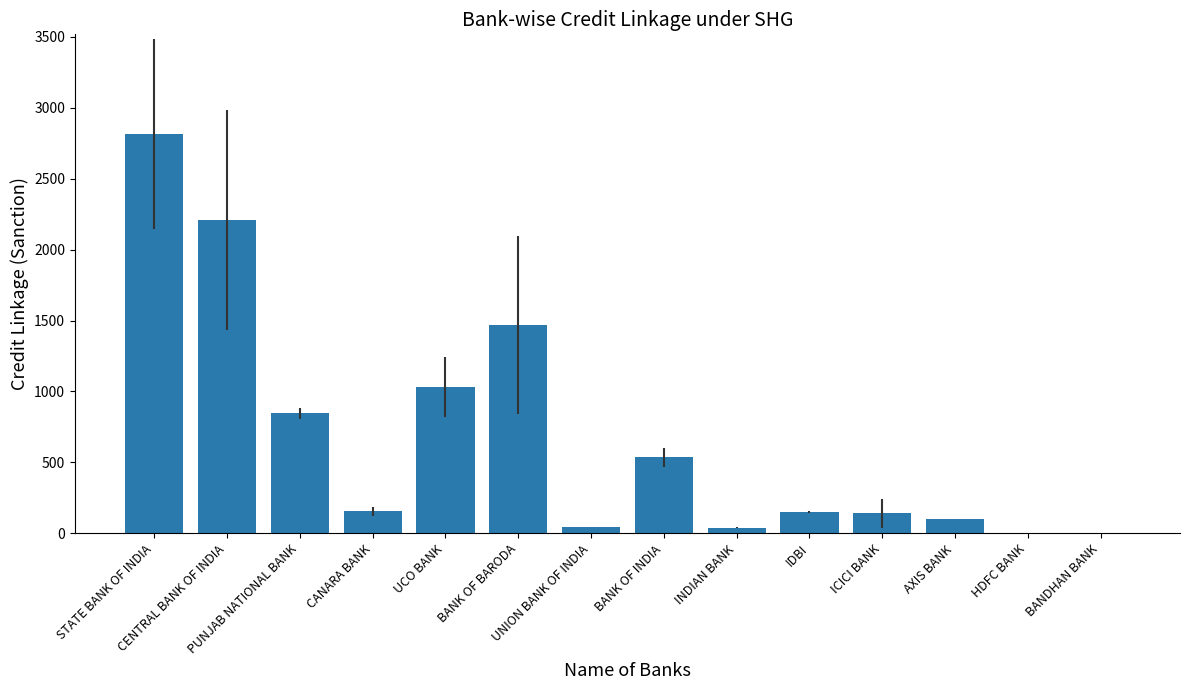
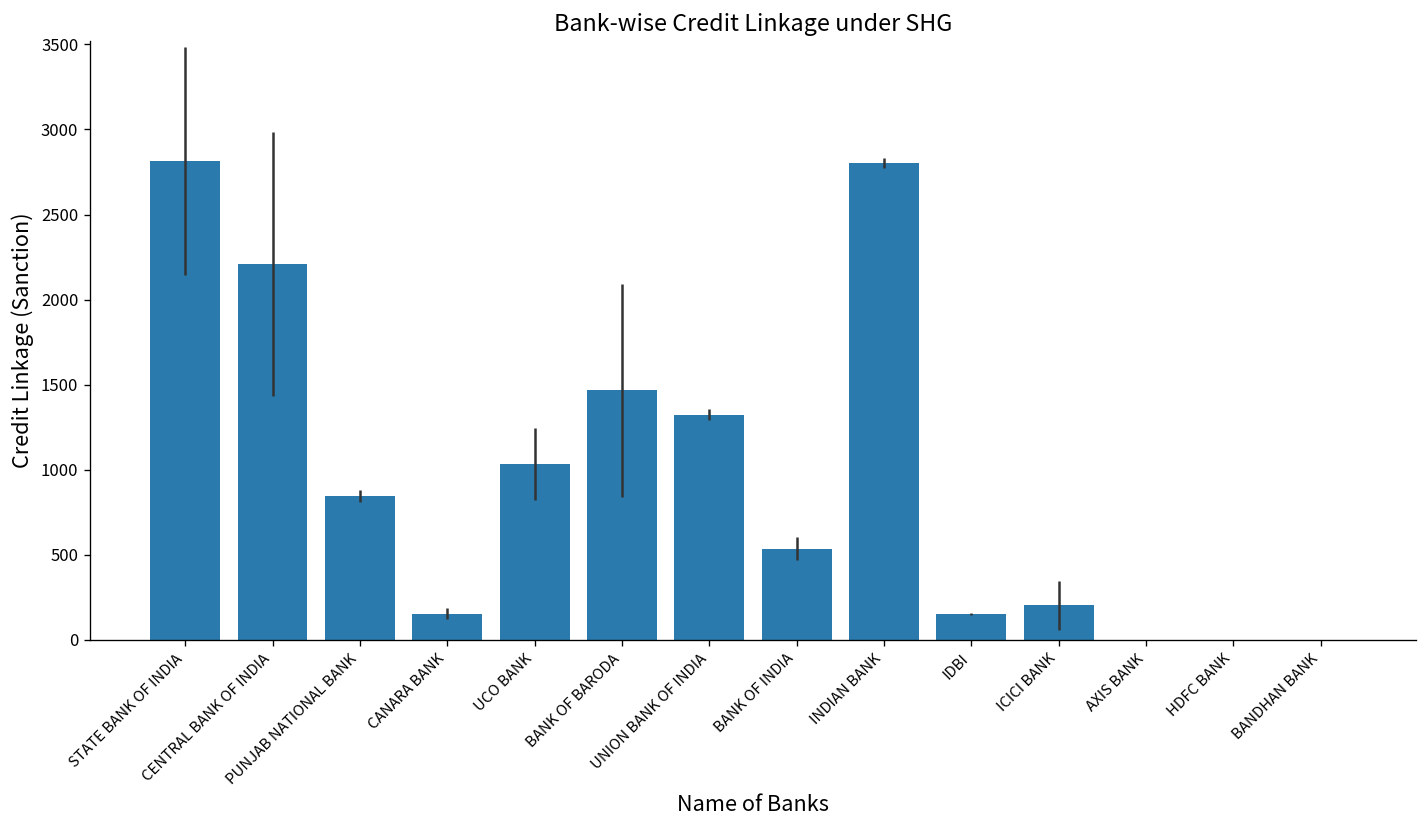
UNION BANK OF INDIA: 40 -> 1320
INDIAN BANK: 40 -> 2800
ICICI BANK: 140 -> 200
AXIS BANK: 100 -> 0
